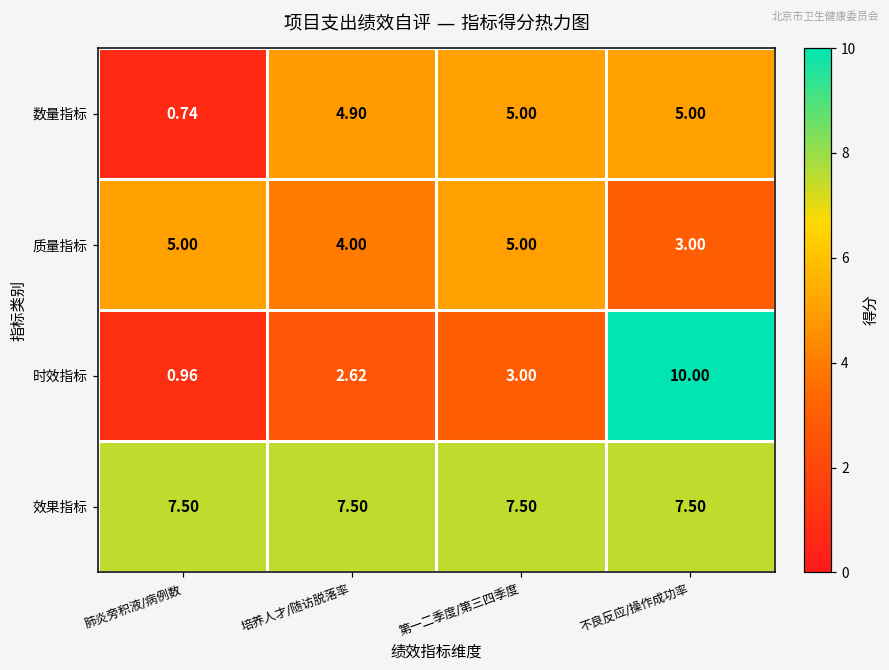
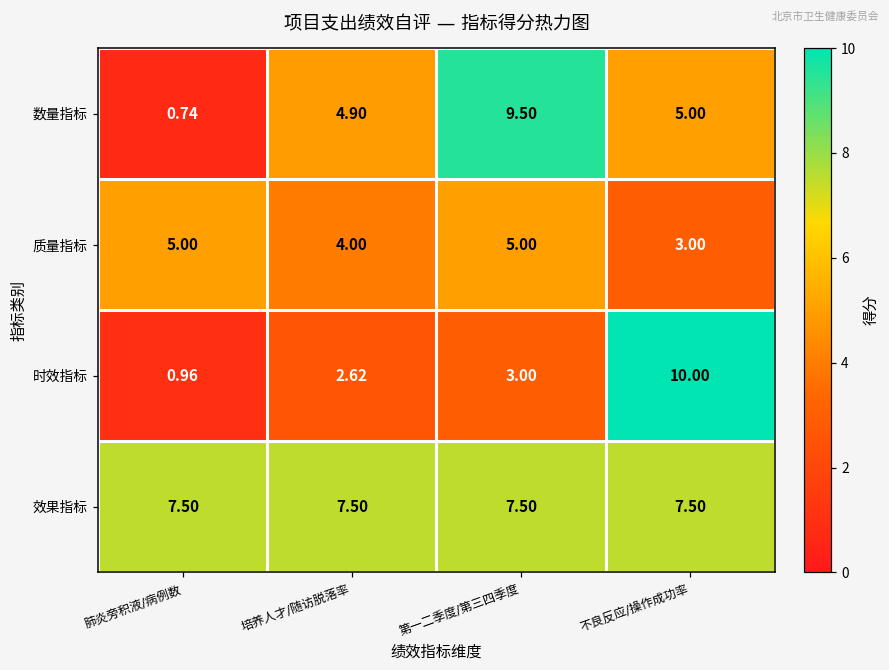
数量指标, 第一二季度/第三四季度: 5.00 -> 9.50
